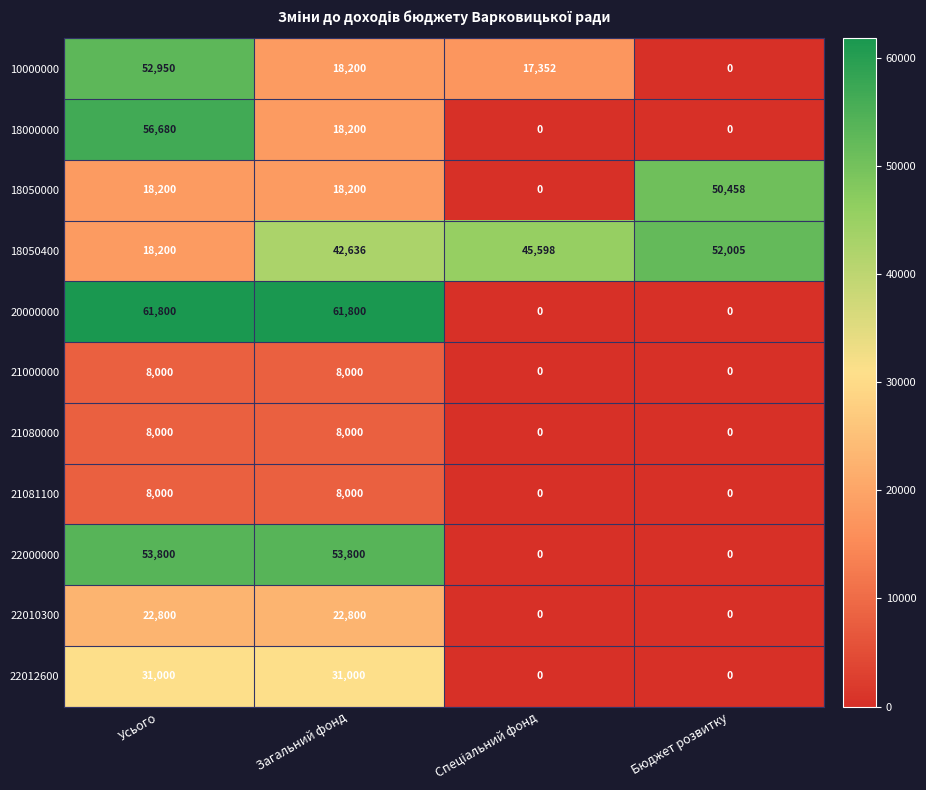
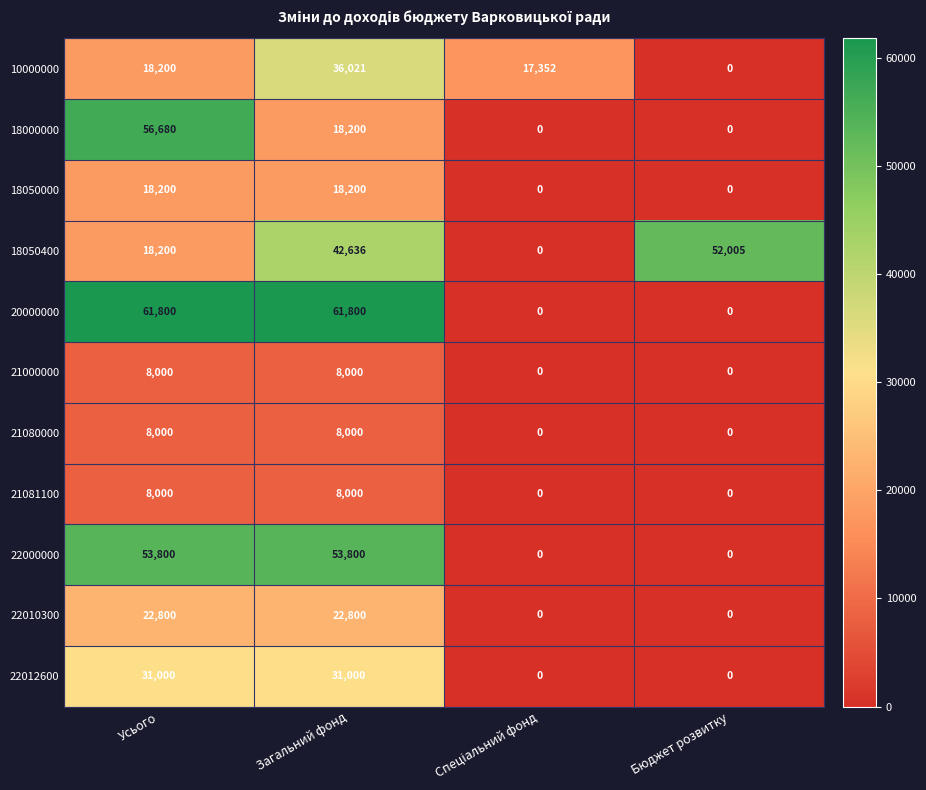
10000000, Усього: 52,950 -> 18,200
10000000, Загальний фонд: 18,200 -> 36,021
18050000, Бюджет розвитку: 50,458 -> 0
18050400, Спеціальний фонд: 45,598 -> 0
